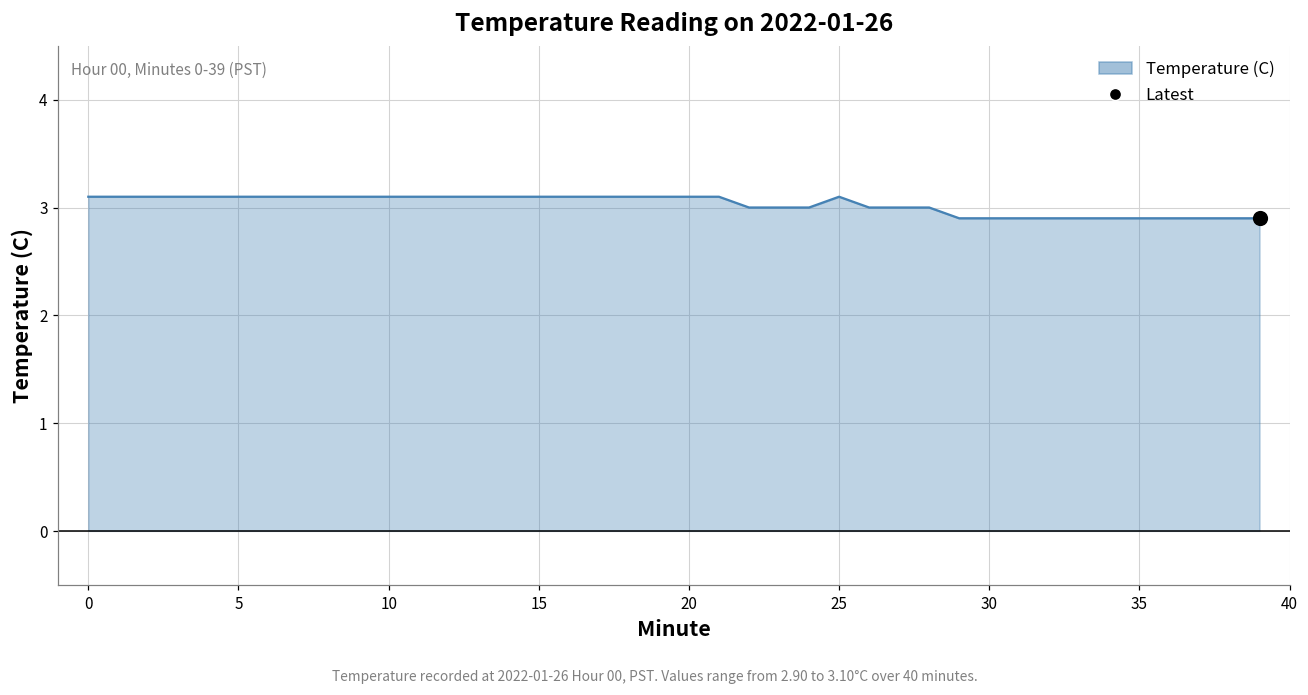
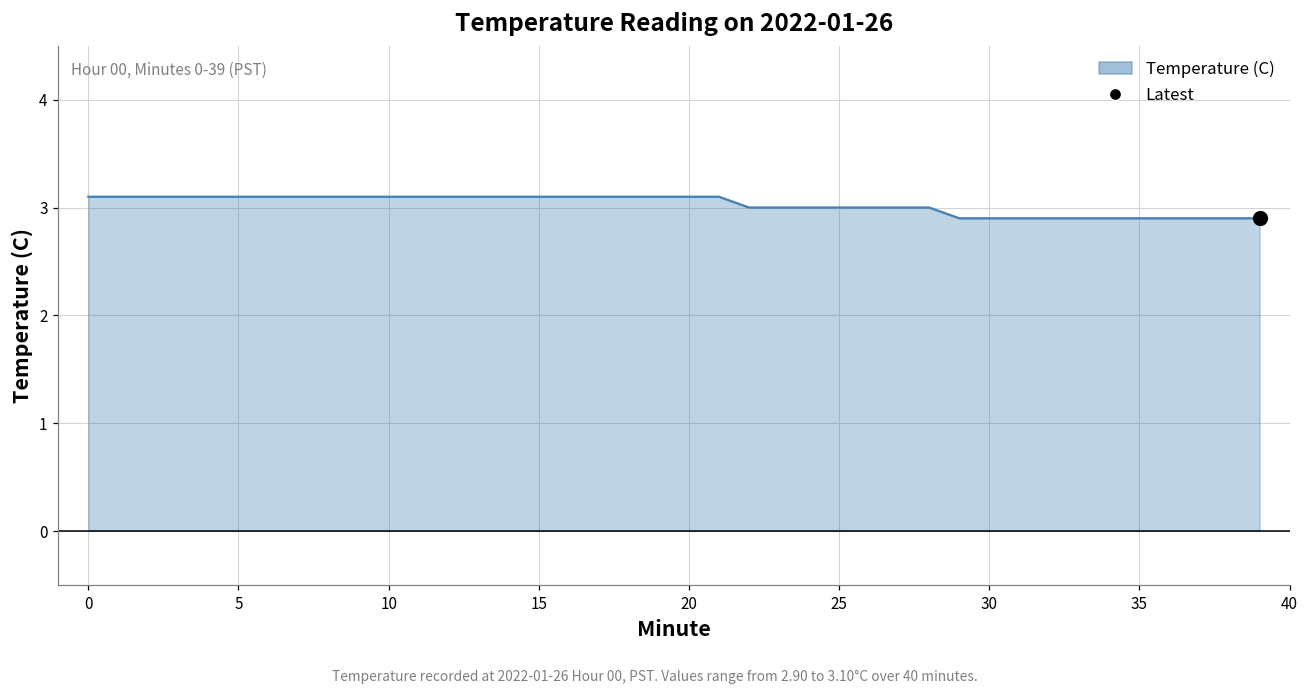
Temperature (C), 25: 3.1 -> 3.0
